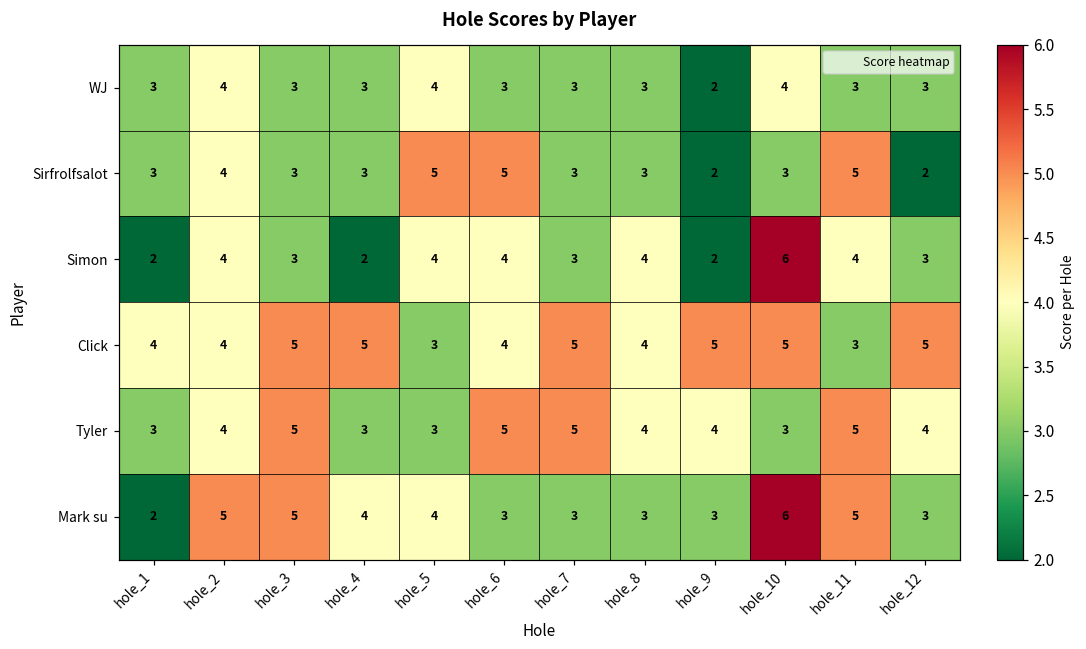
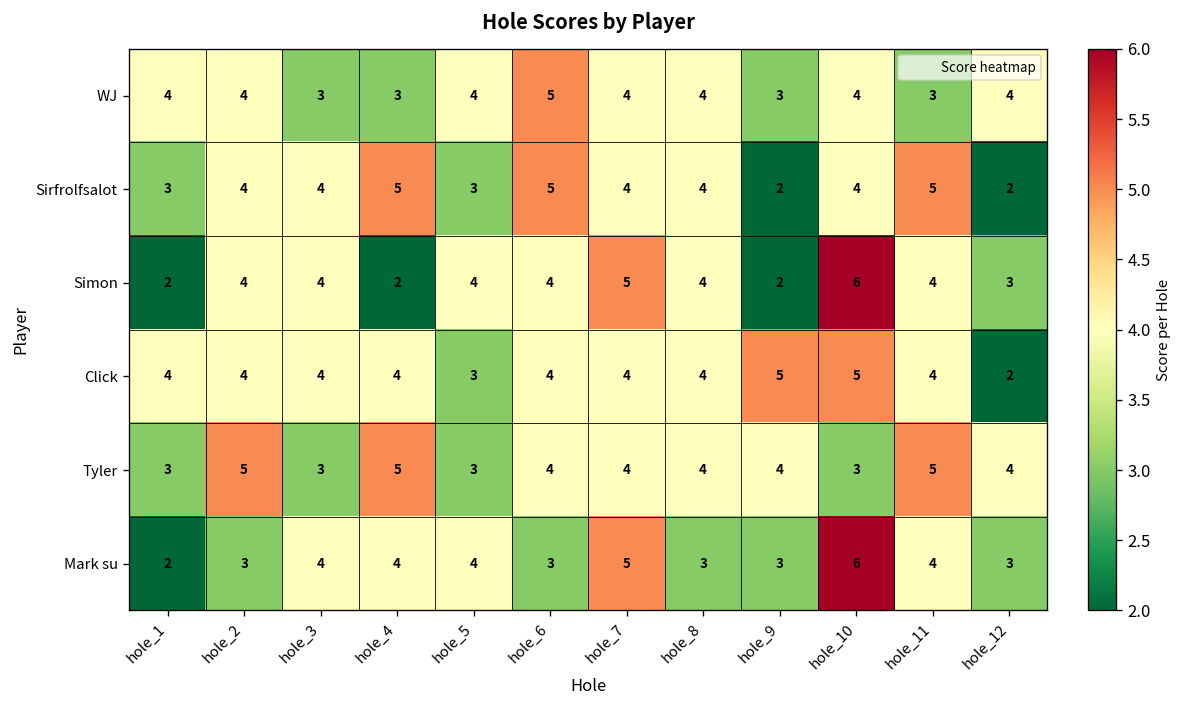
WJ, hole_1: 3 -> 4
WJ, hole_6: 3 -> 5
WJ, hole_7: 3 -> 4
WJ, hole_8: 3 -> 4
WJ, hole_9: 2 -> 3
WJ, hole_12: 3 -> 4
Sirfrolfsalot, hole_3: 3 -> 4
Sirfrolfsalot, hole_4: 3 -> 5
Sirfrolfsalot, hole_5: 5 -> 3
Sirfrolfsalot, hole_7: 3 -> 4
Sirfrolfsalot, hole_8: 3 -> 4
Sirfrolfsalot, hole_10: 3 -> 4
Simon, hole_3: 3 -> 4
Simon, hole_7: 3 -> 5
Click, hole_3: 5 -> 4
Click, hole_4: 5 -> 4
Click, hole_7: 5 -> 4
Click, hole_11: 3 -> 4
Click, hole_12: 5 -> 2
Tyler, hole_2: 4 -> 5
Tyler, hole_3: 5 -> 3
Tyler, hole_4: 3 -> 5
Tyler, hole_6: 5 -> 4
Tyler, hole_7: 5 -> 4
Mark su, hole_2: 5 -> 3
Mark su, hole_3: 5 -> 4
Mark su, hole_7: 3 -> 5
Mark su, hole_11: 5 -> 4
